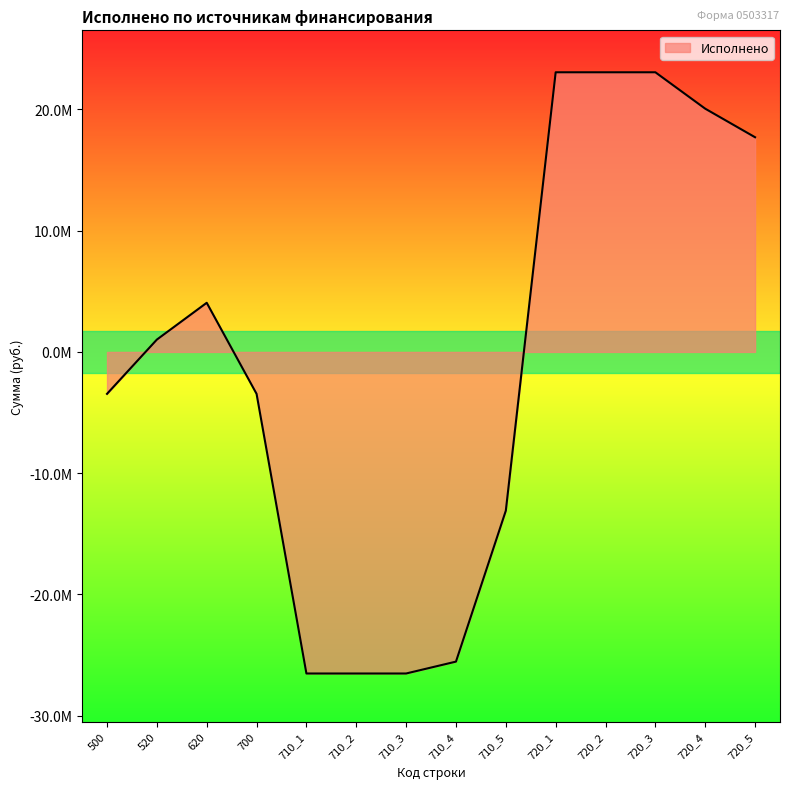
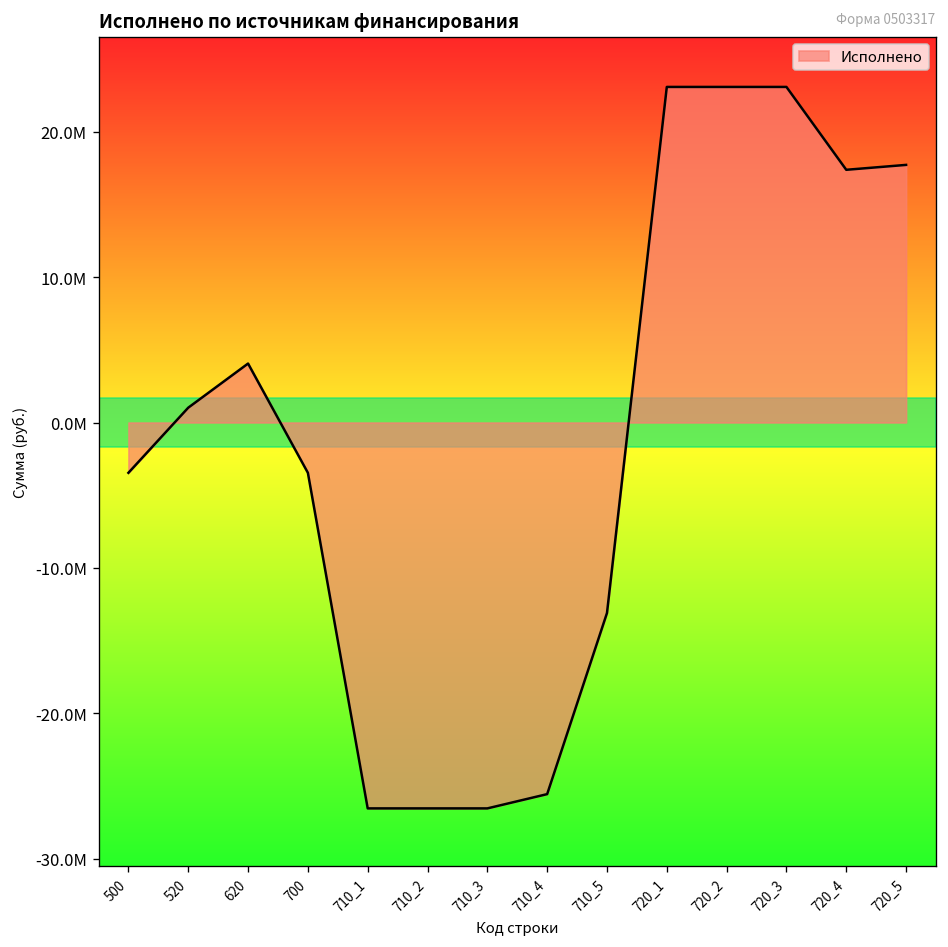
Исполнено, 720_4: 20100000 -> 17400000
